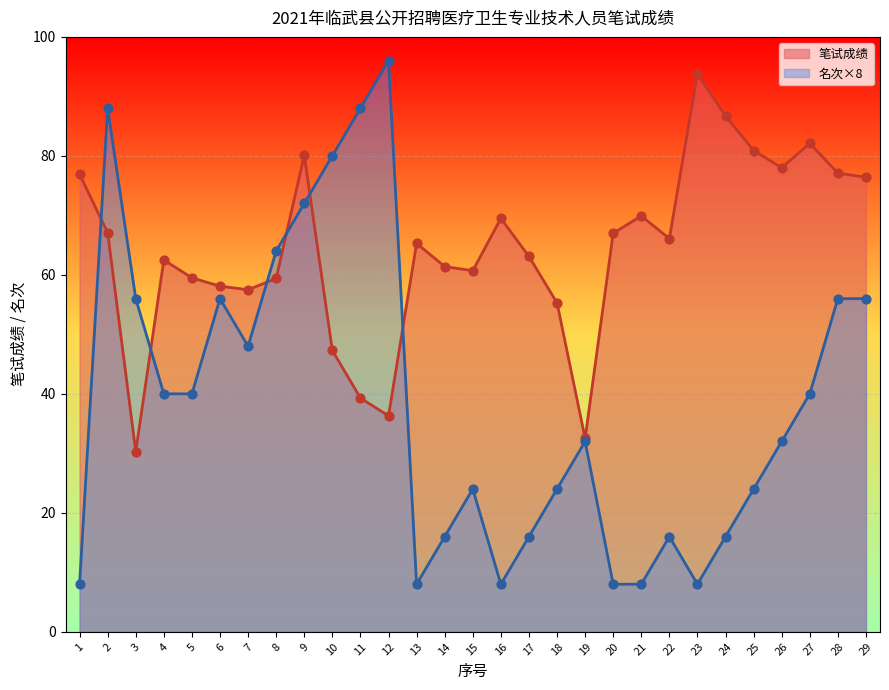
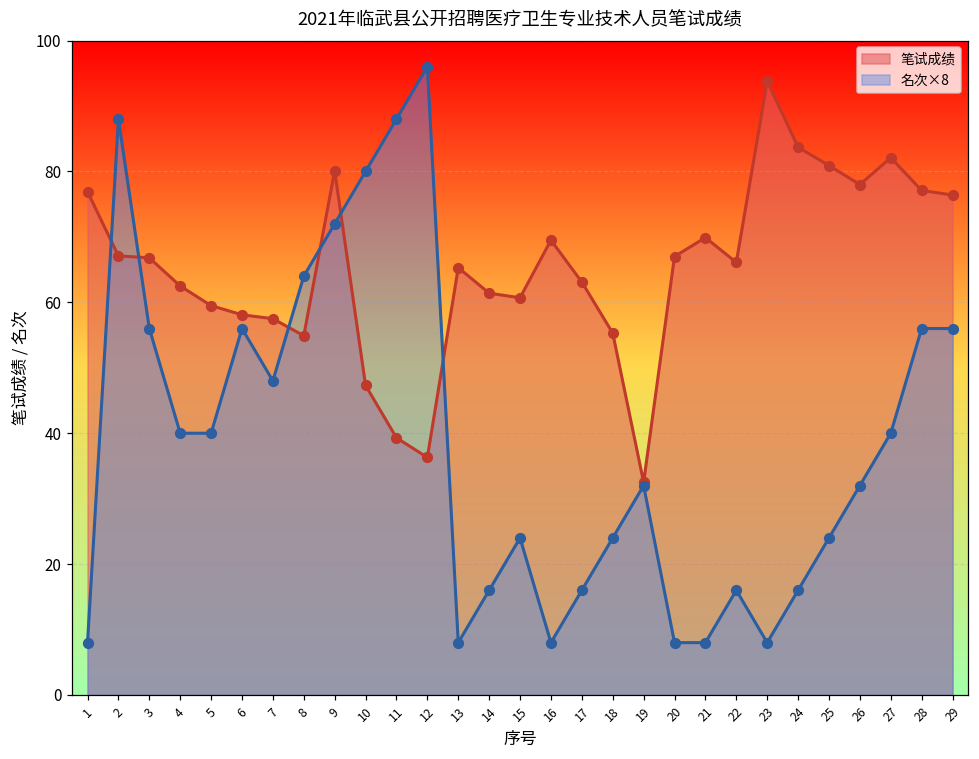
笔试成绩, 3: 30 -> 67
笔试成绩, 8: 59 -> 55
笔试成绩, 24: 87 -> 84
